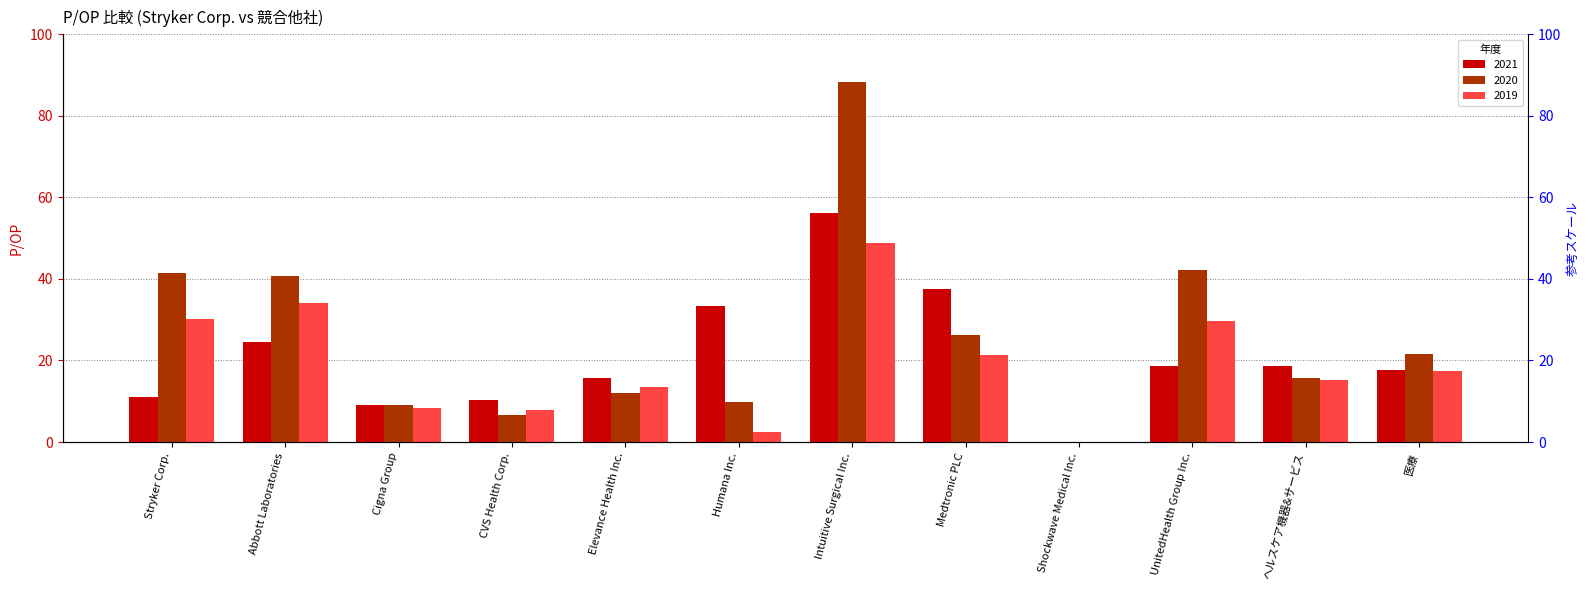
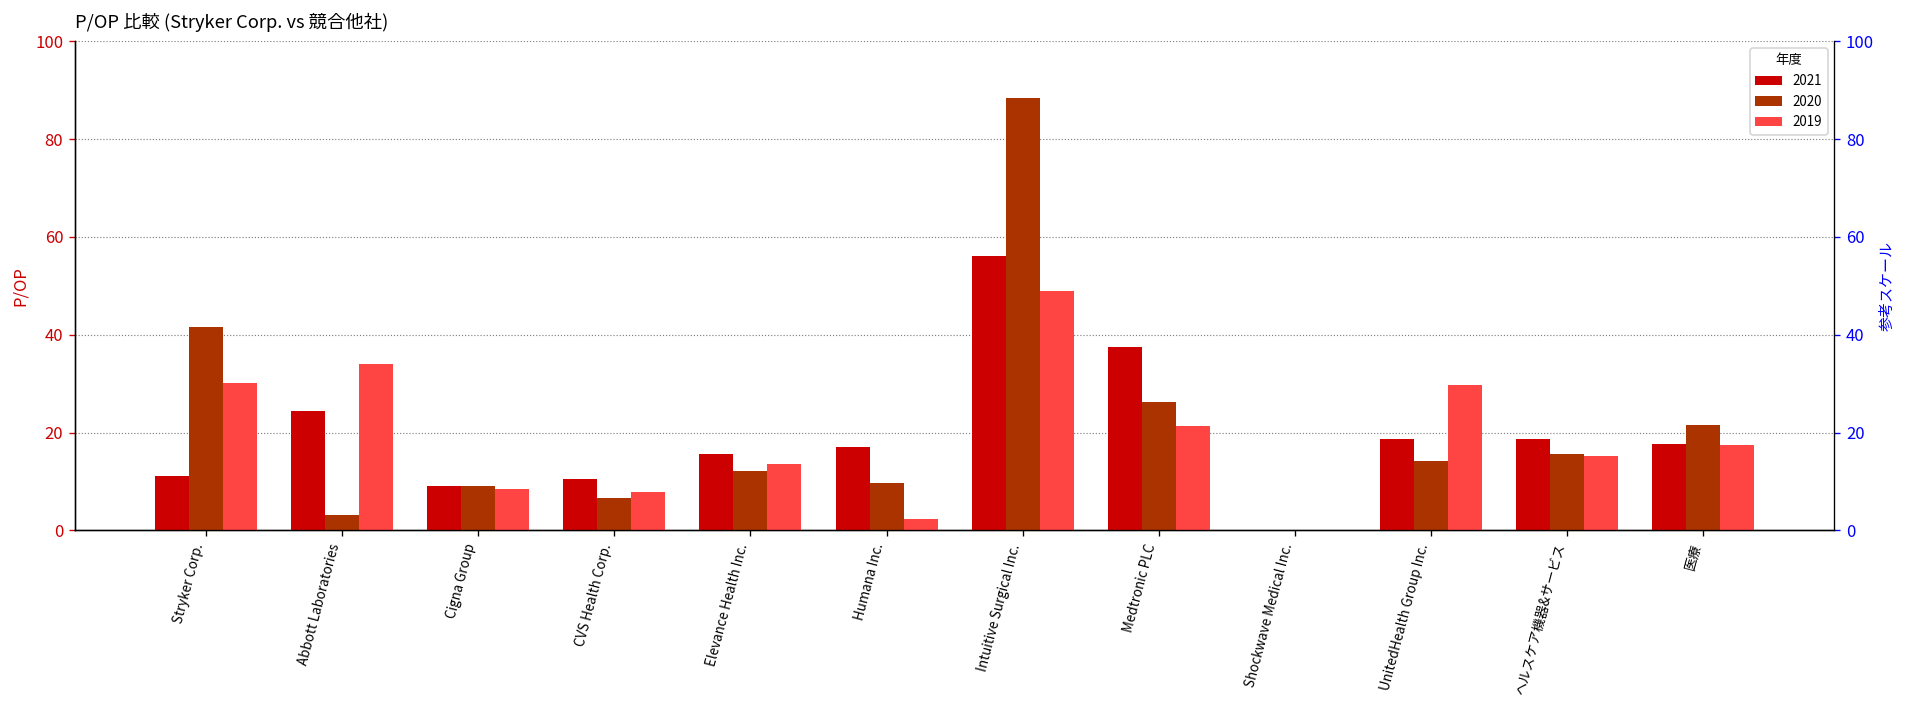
2020, Abbott Laboratories: 41 -> 3
2021, Humana Inc.: 33 -> 17
2020, UnitedHealth Group Inc.: 42 -> 14
